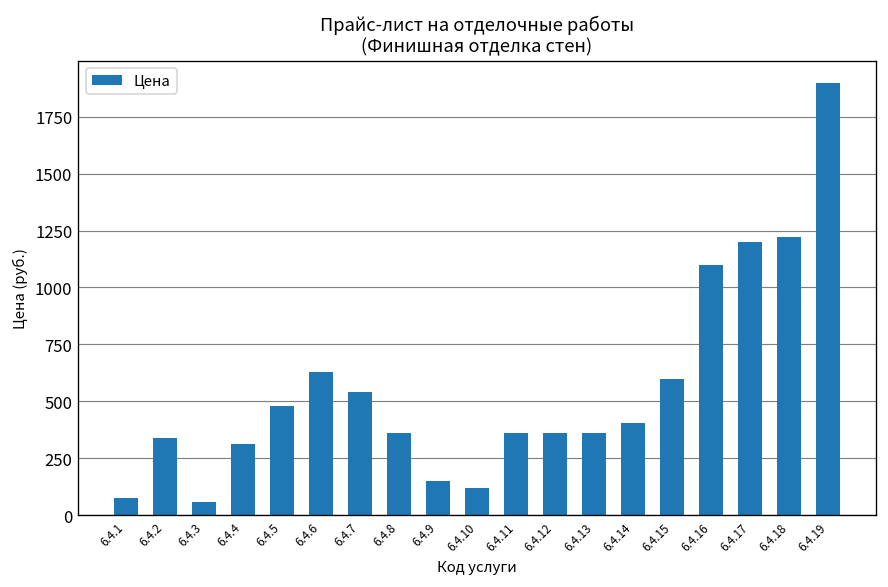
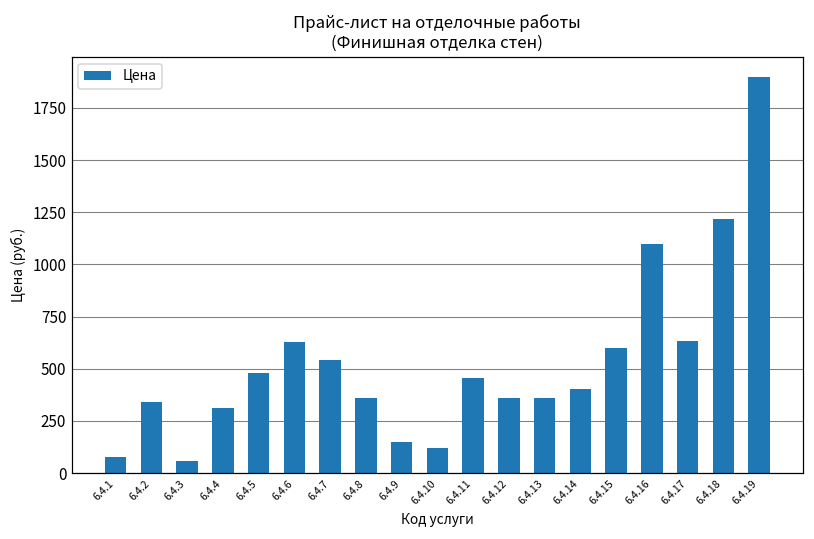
6.4.11: 360 -> 460
6.4.17: 1200 -> 630
